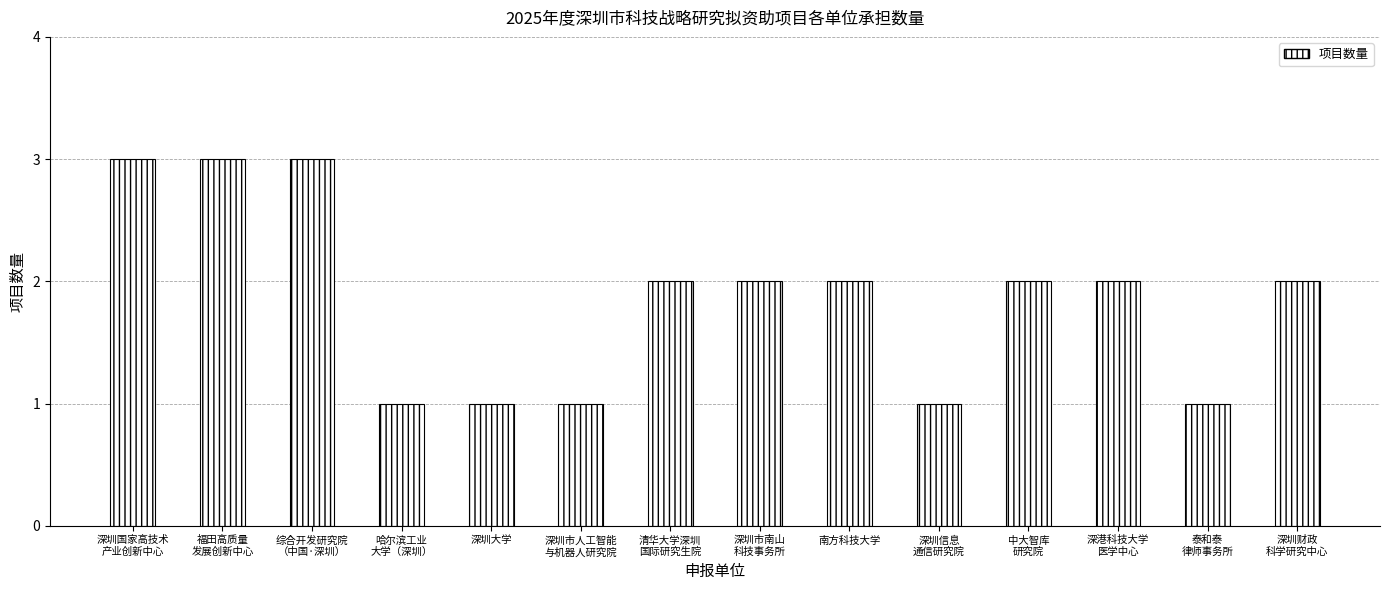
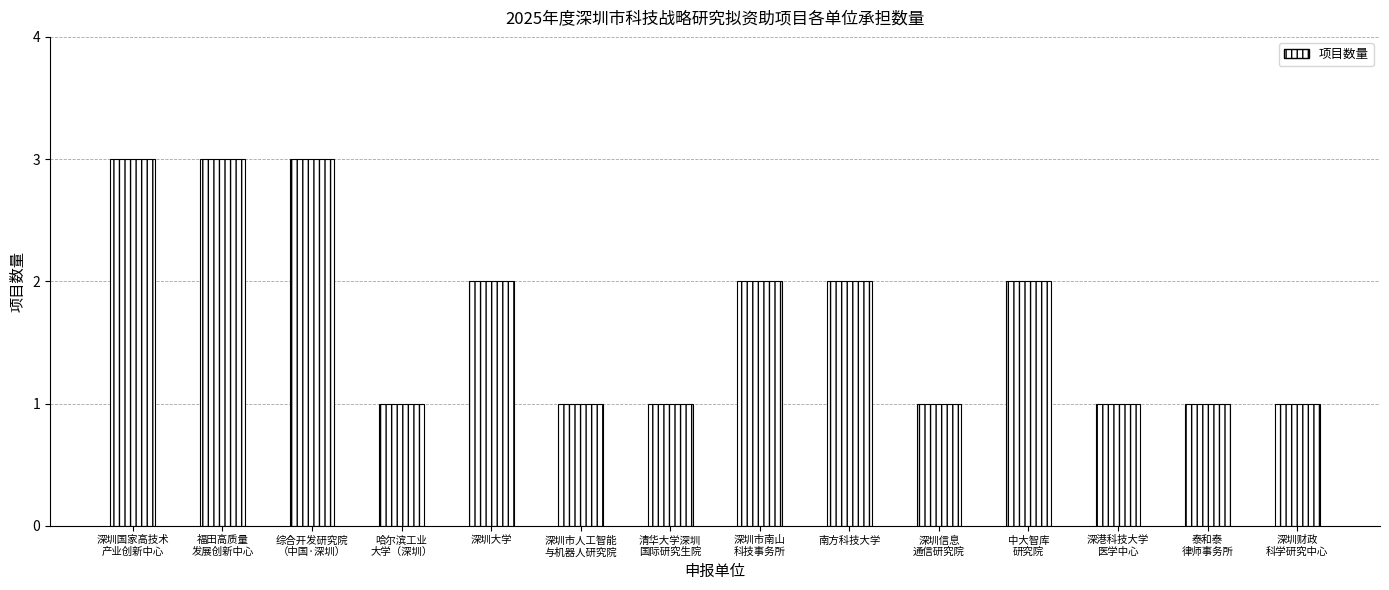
深圳大学: 1 -> 2
清华大学深圳 国际研究生院: 2 -> 1
深港科技大学 医学中心: 2 -> 1
深圳财政 科学研究中心: 2 -> 1
